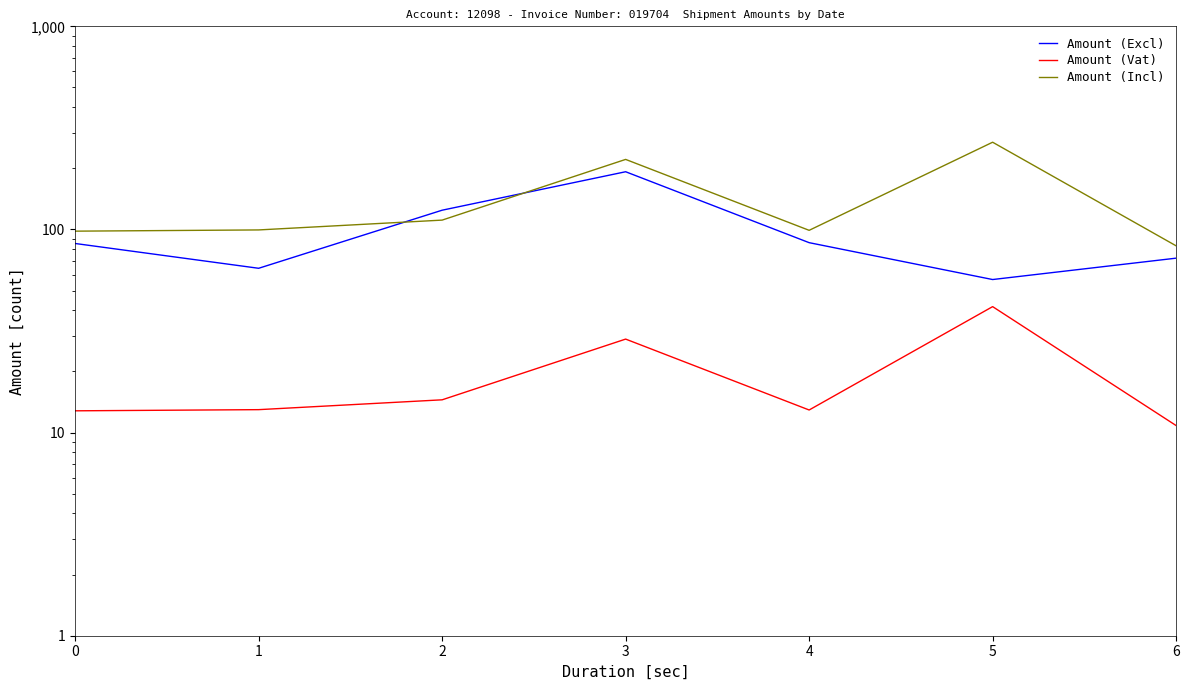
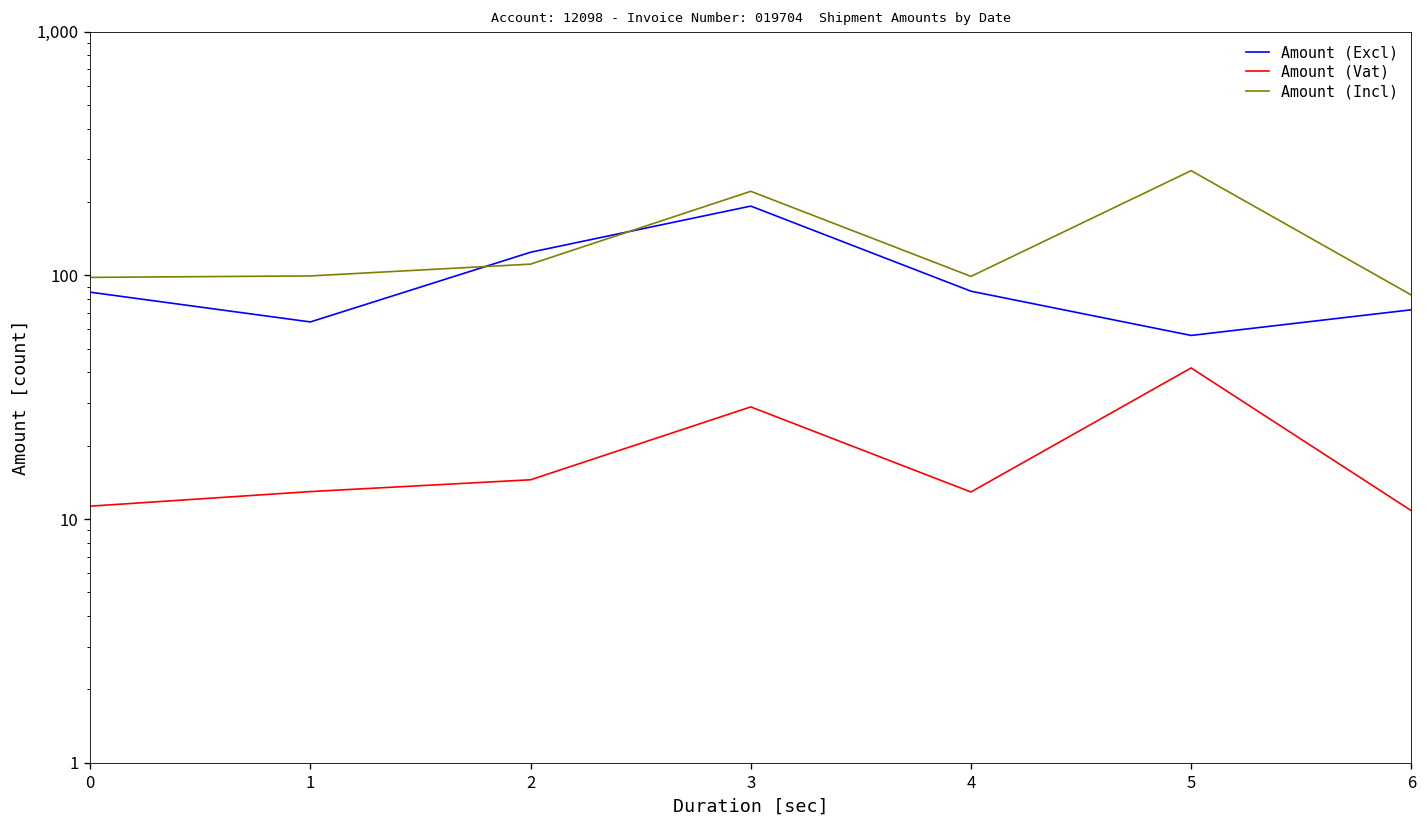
Amount (Vat), 0: 13 -> 11
